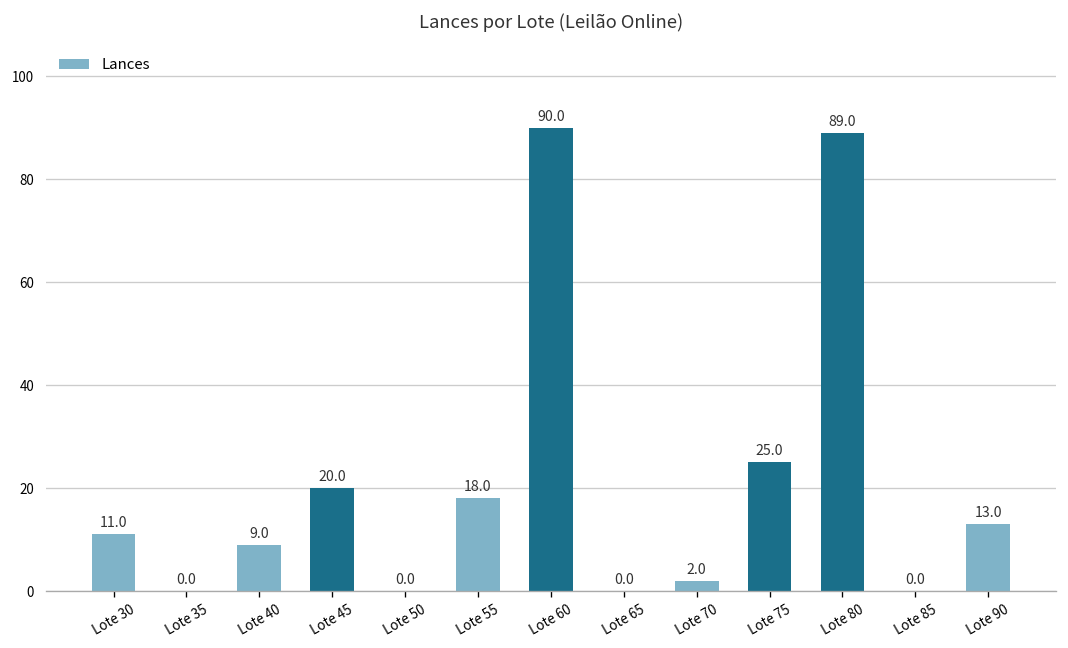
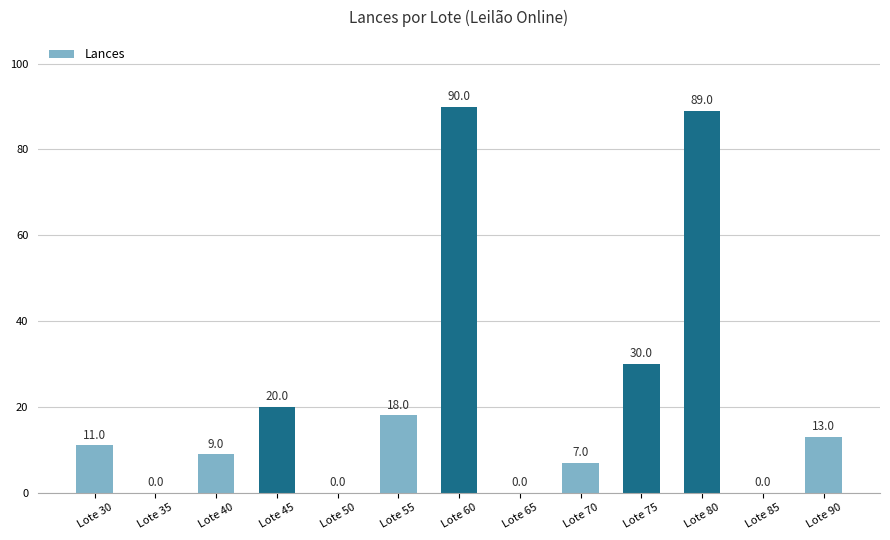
Lote 70: 2.0 -> 7.0
Lote 75: 25.0 -> 30.0
